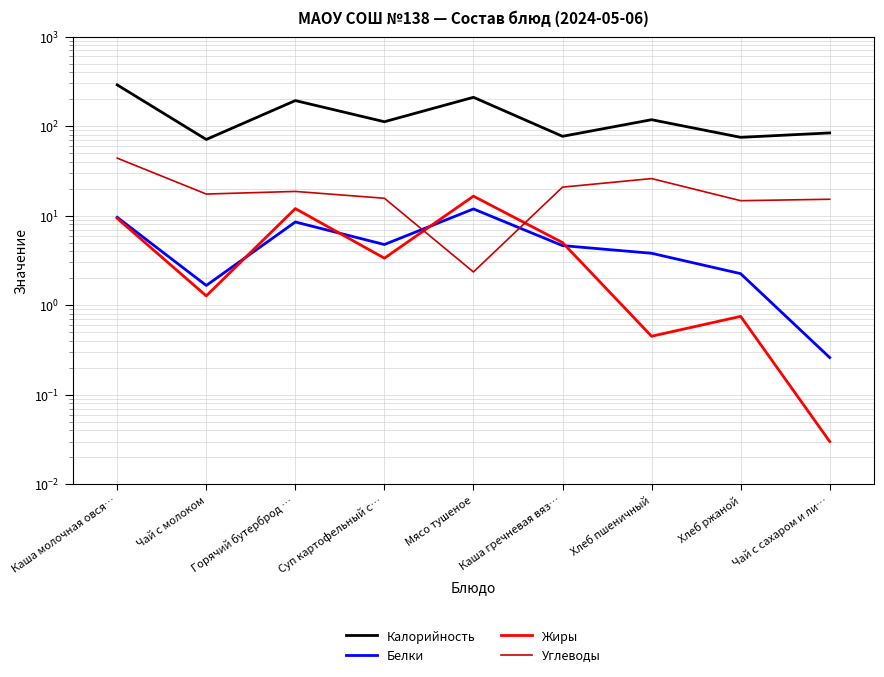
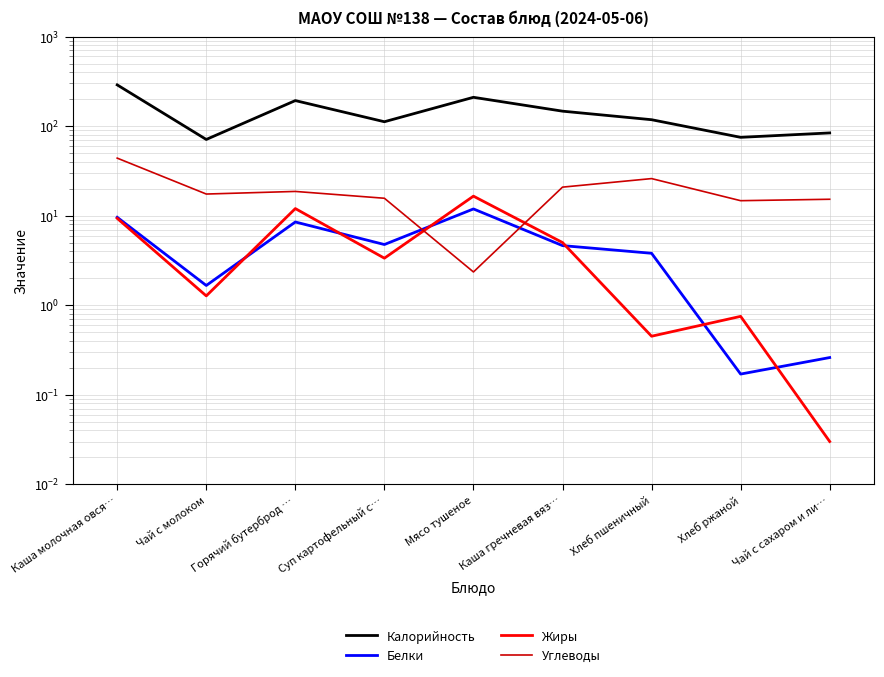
Калорийность, Каша гречневая вяз…: 80 -> 150
Белки, Хлеб ржаной: 2.3 -> 0.17
